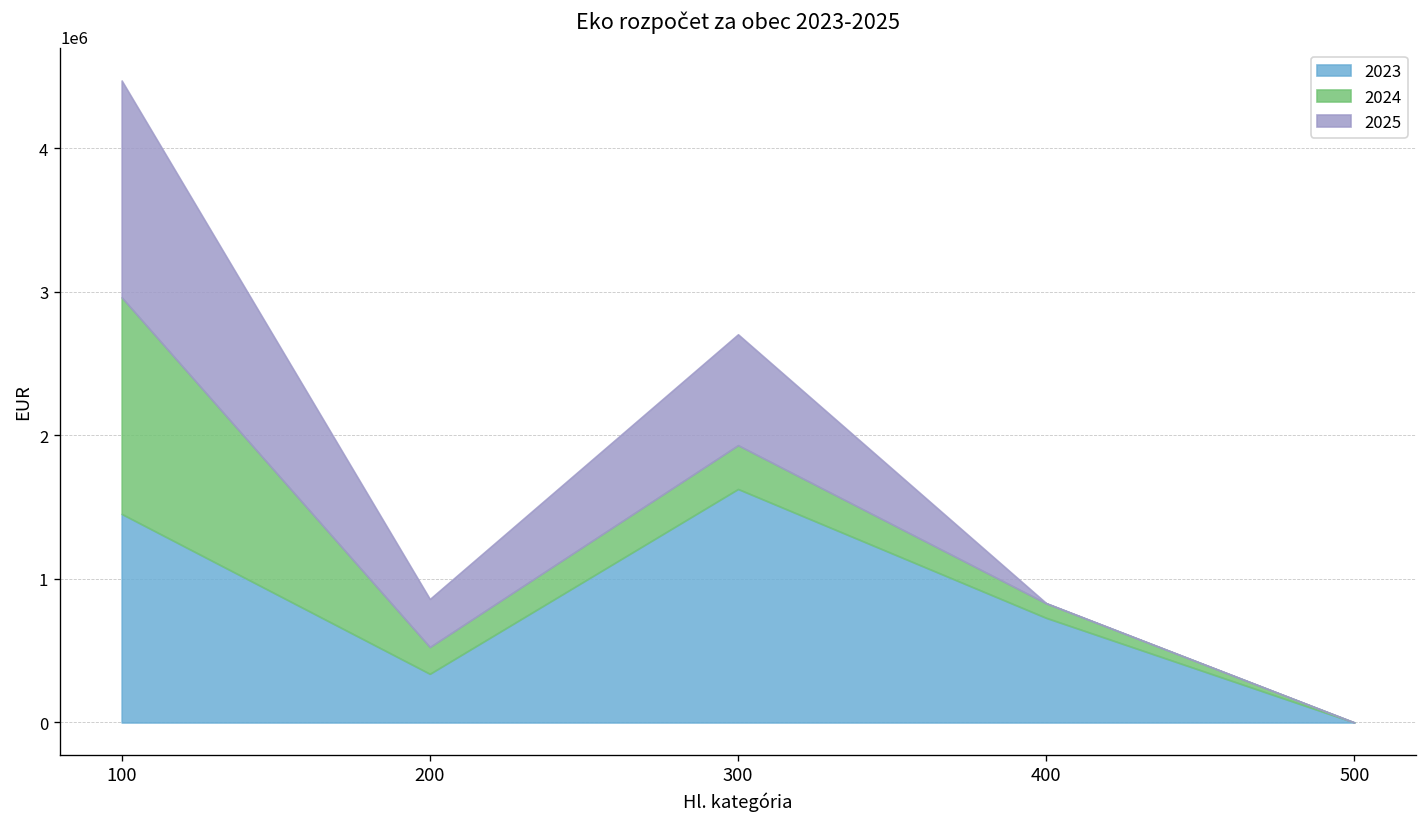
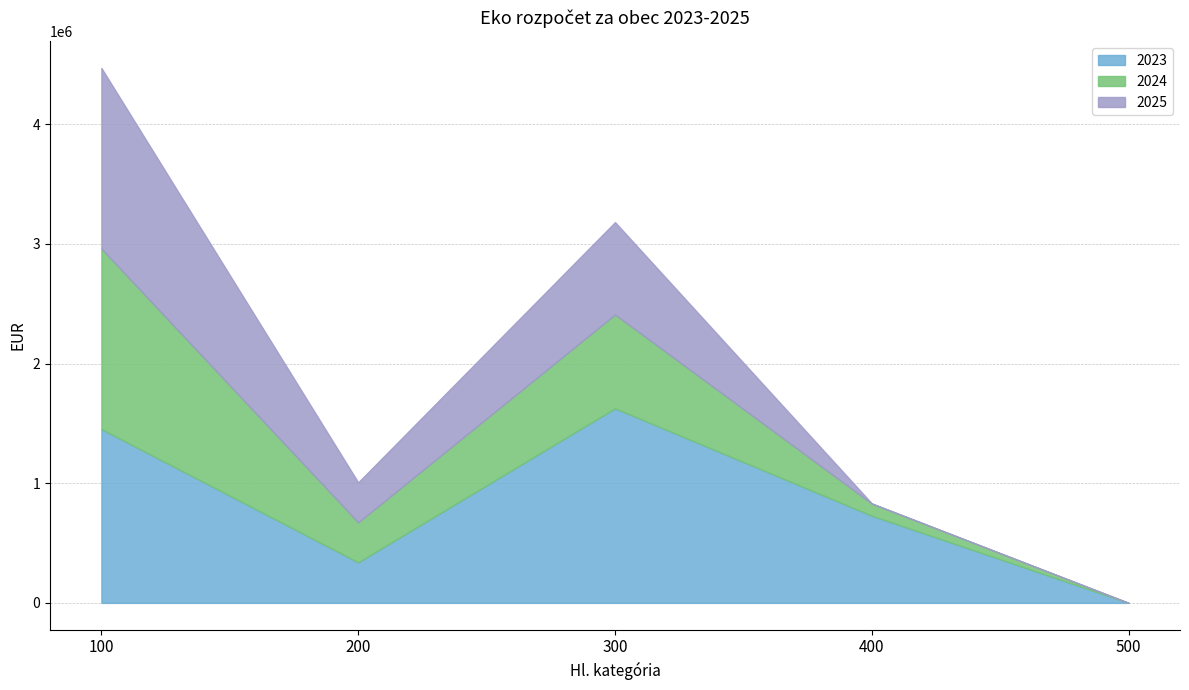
2024, 200: 190000 -> 330000
2024, 300: 310000 -> 780000
